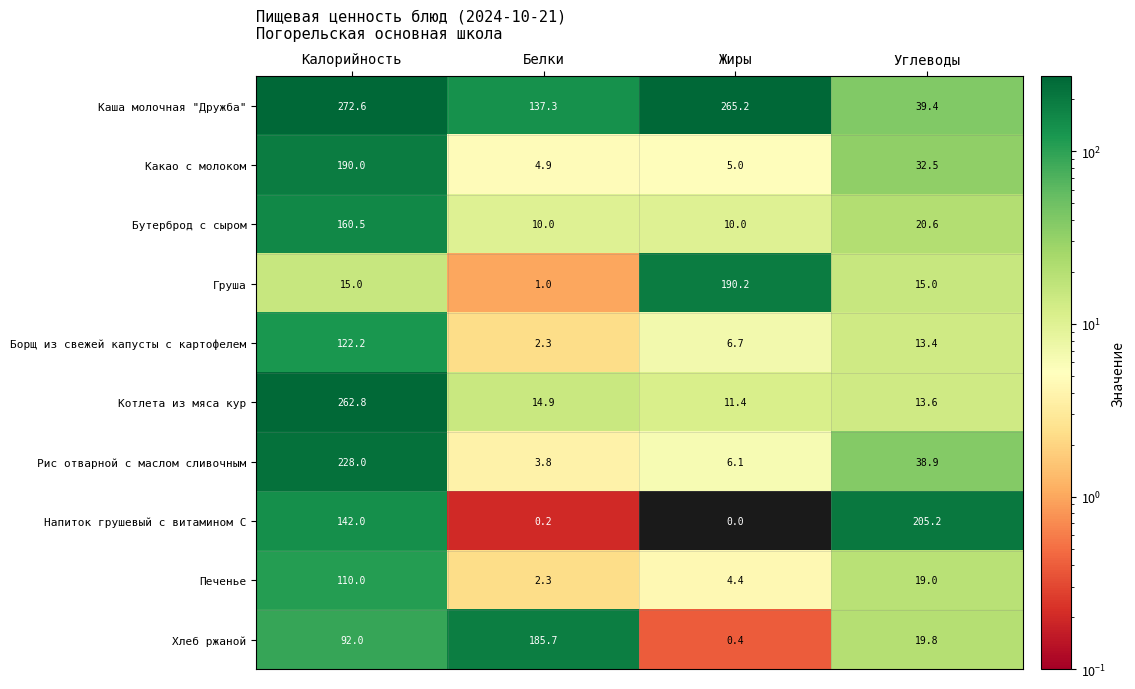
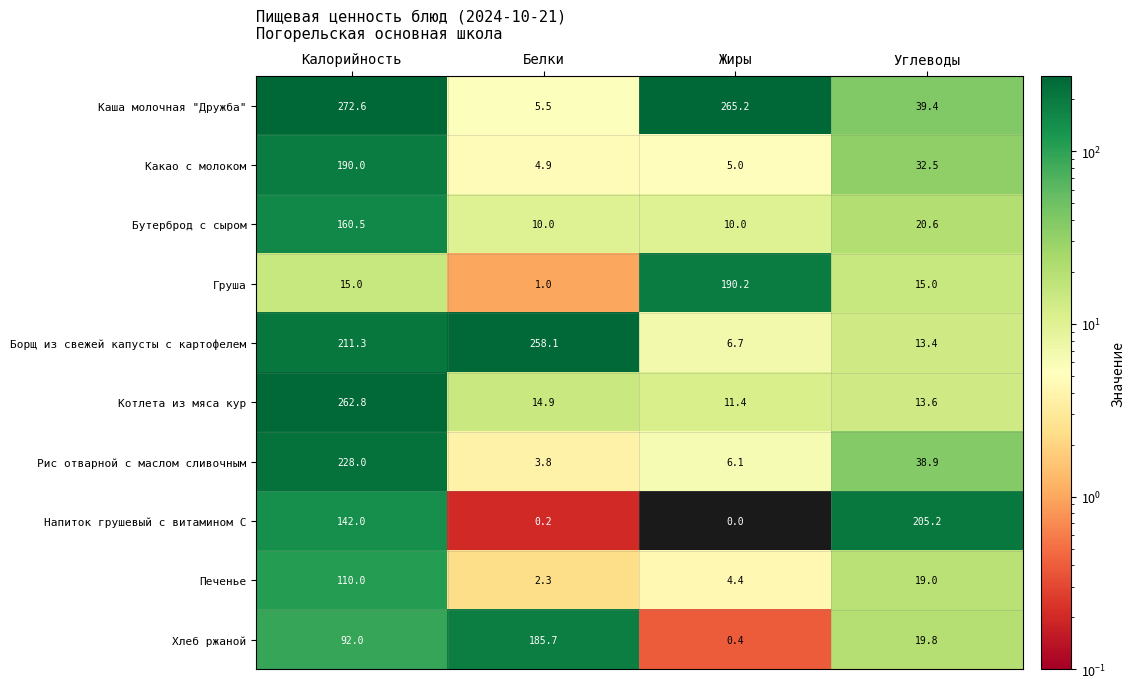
Каша молочная "Дружба", Белки: 137.3 -> 5.5
Борщ из свежей капусты с картофелем, Калорийность: 122.2 -> 211.3
Борщ из свежей капусты с картофелем, Белки: 2.3 -> 258.1
